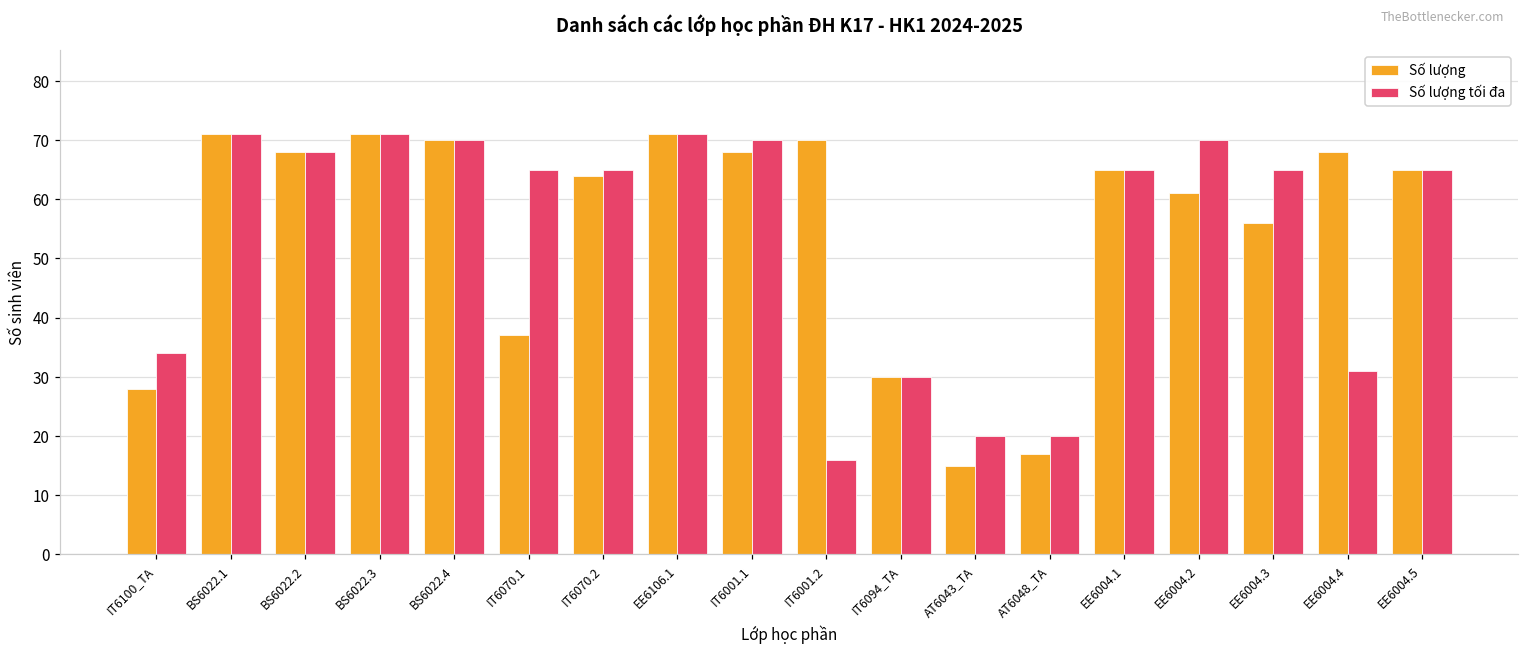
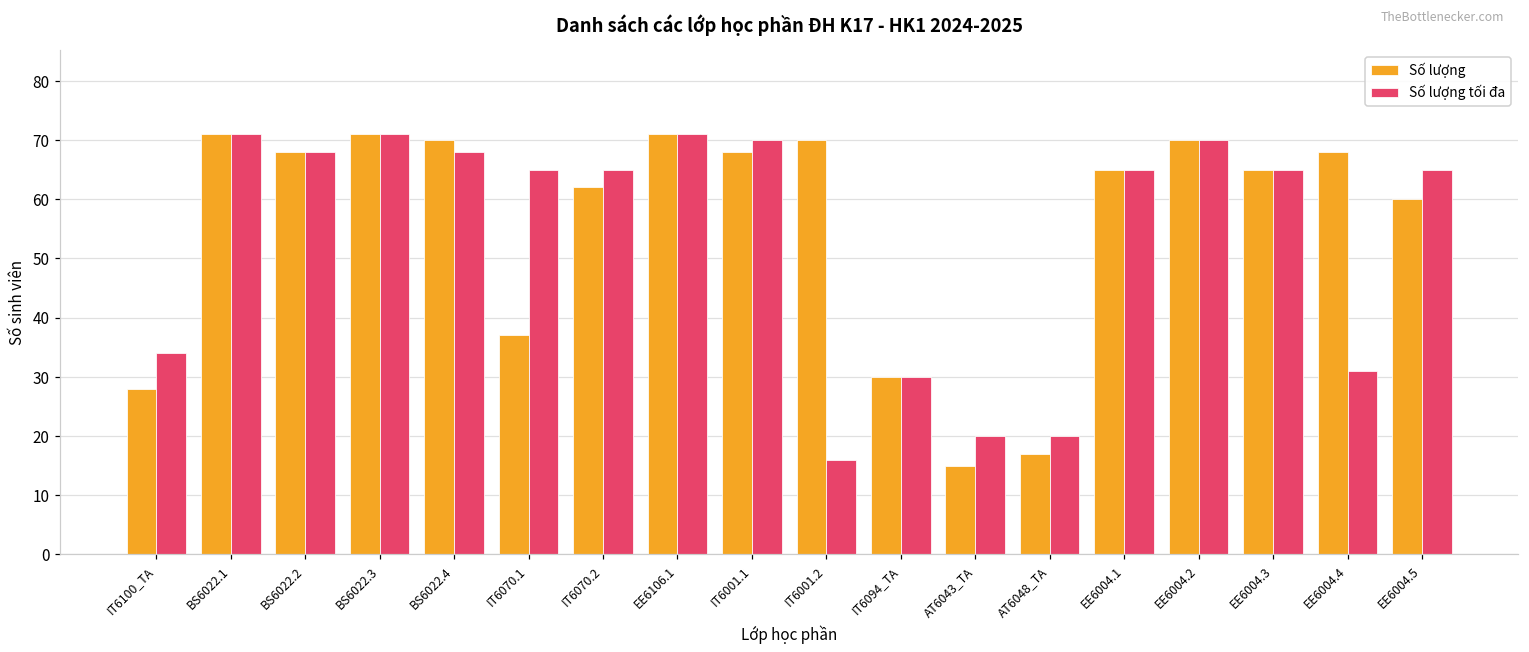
Số lượng tối đa, BS6022.4: 70 -> 68
Số lượng, IT6070.2: 64 -> 62
Số lượng, EE6004.2: 61 -> 70
Số lượng, EE6004.3: 56 -> 65
Số lượng, EE6004.5: 65 -> 60
